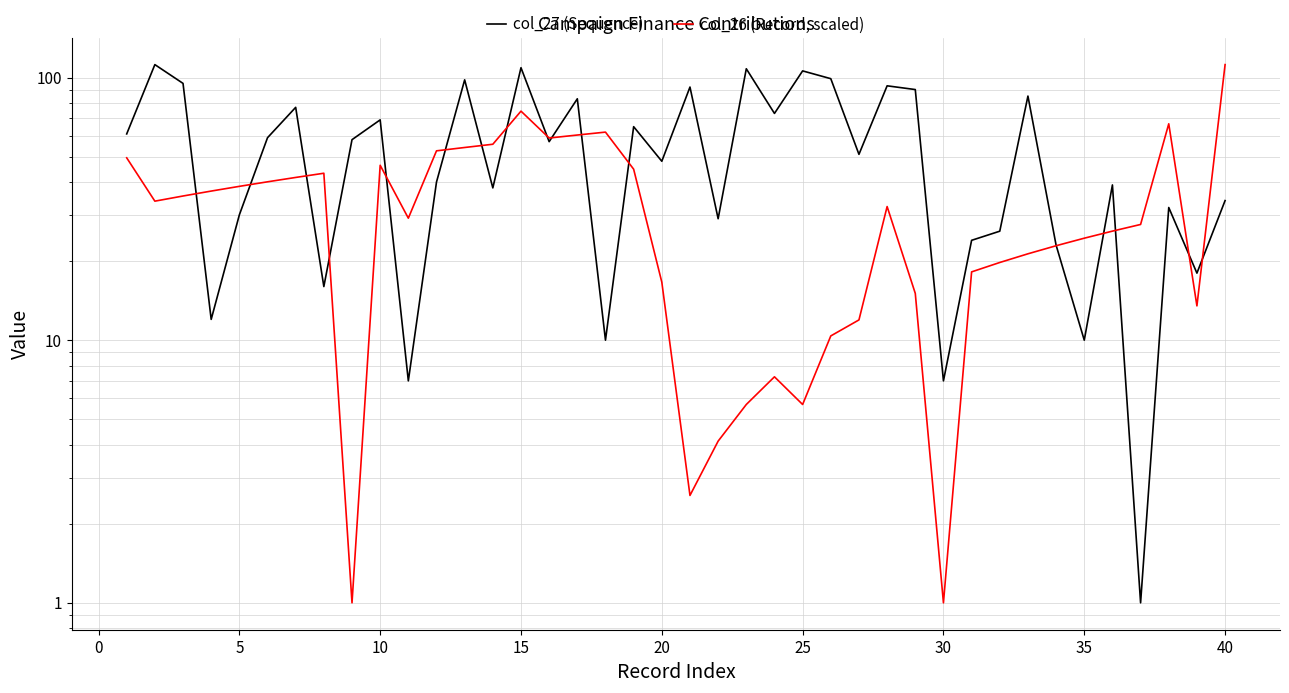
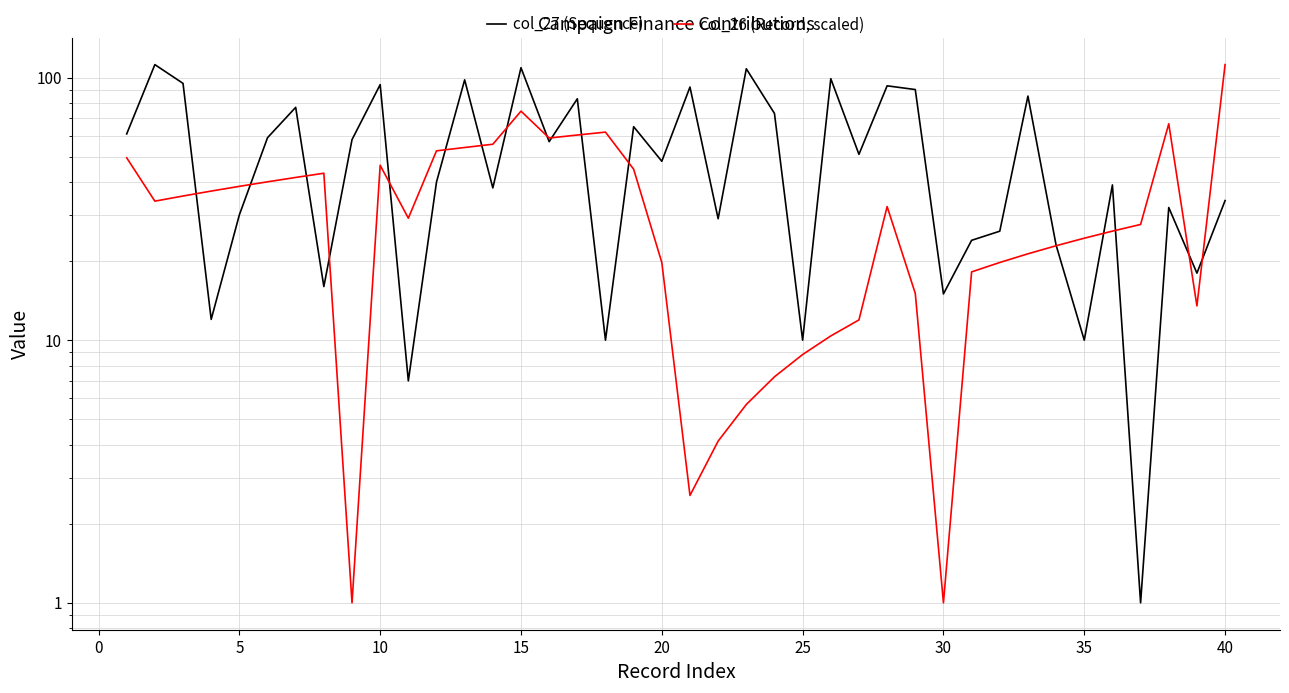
col_27 (Sequence), 10: 69 -> 94
col_26 (Record, scaled), 20: 17 -> 20
col_27 (Sequence), 25: 106 -> 10
col_26 (Record, scaled), 25: 5.7 -> 8.8
col_27 (Sequence), 30: 7 -> 15
